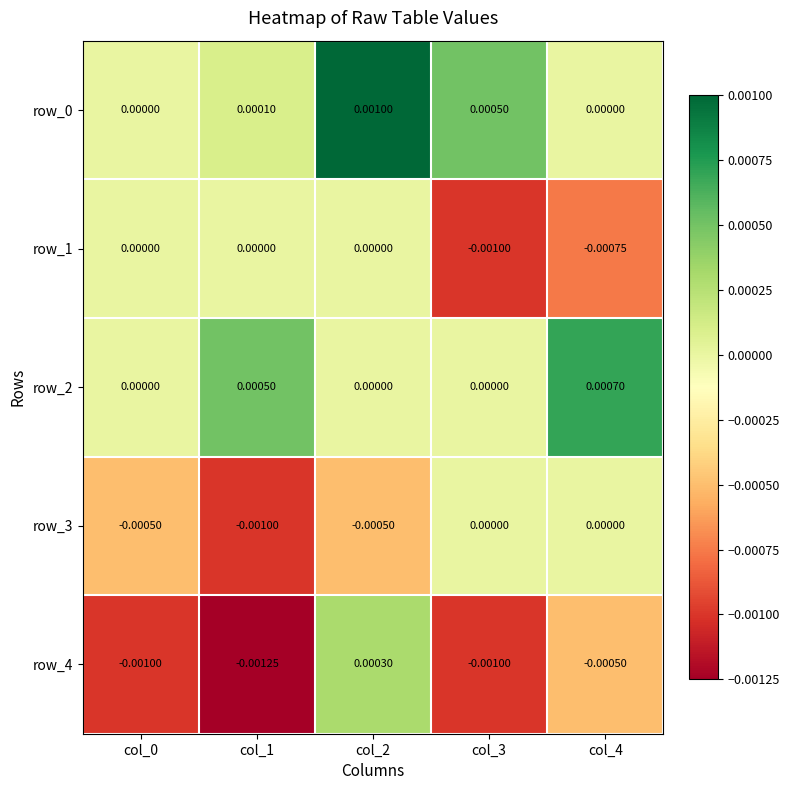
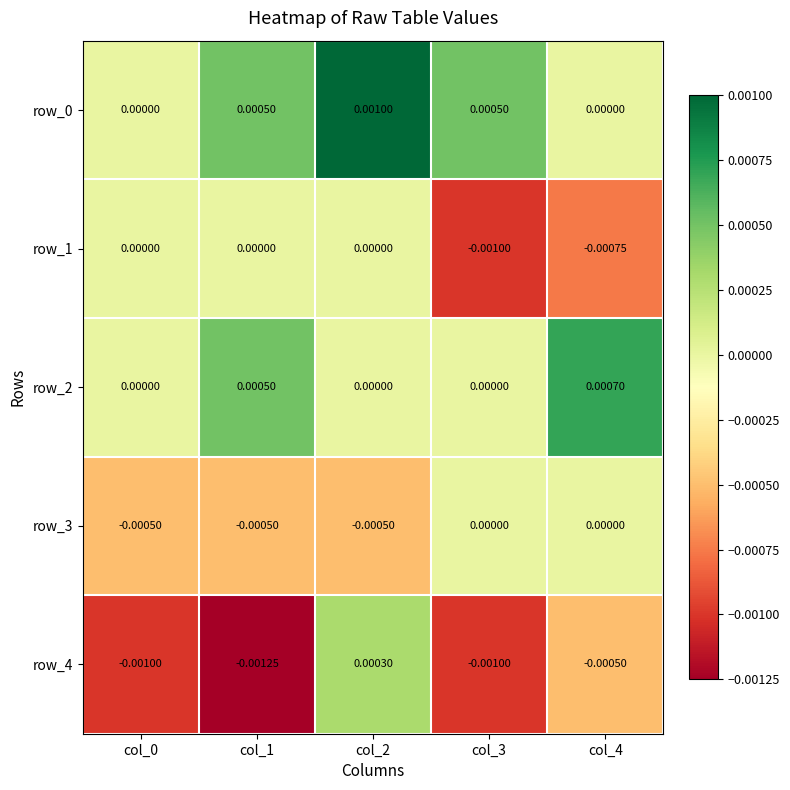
row_0, col_1: 0.00010 -> 0.00050
row_3, col_1: -0.00100 -> -0.00050
